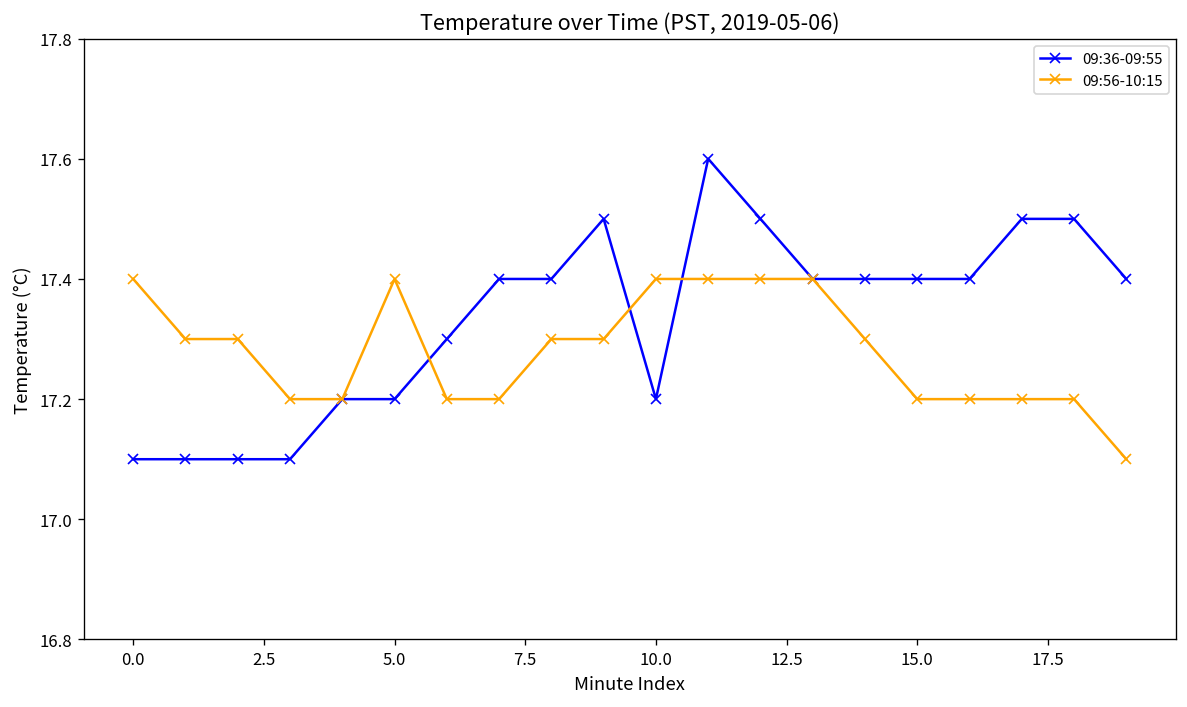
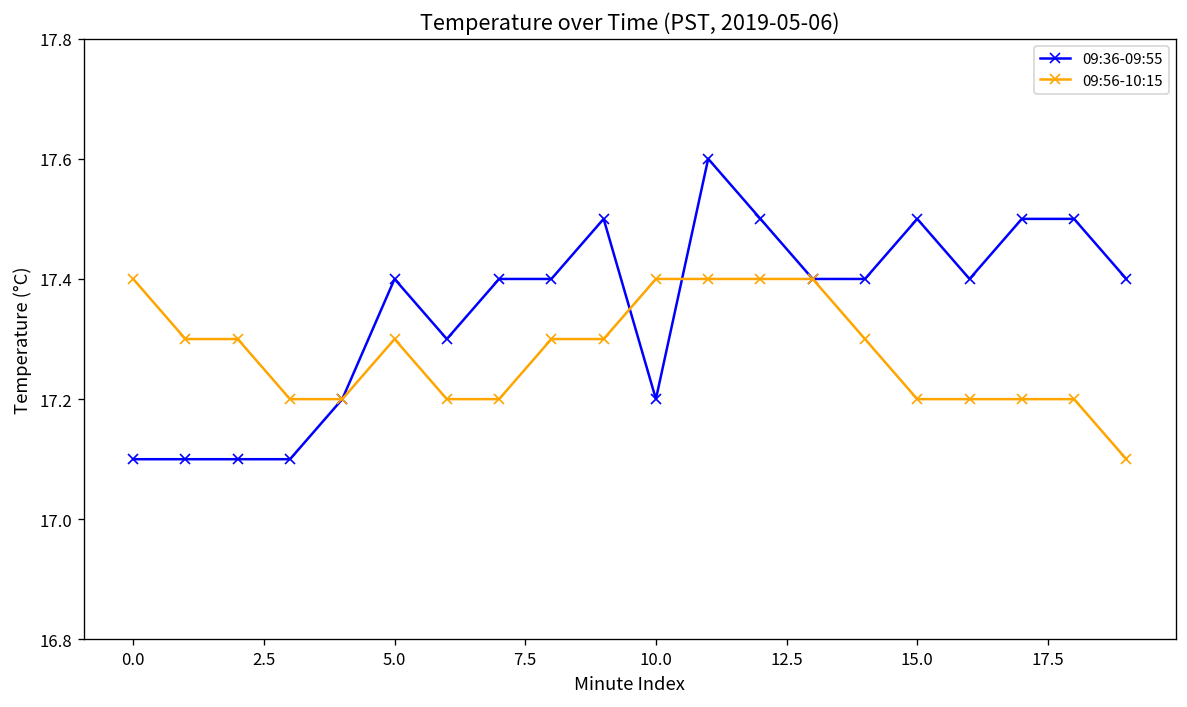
09:36-09:55, 5.0: 17.2 -> 17.4
09:56-10:15, 5.0: 17.4 -> 17.3
09:36-09:55, 15.0: 17.4 -> 17.5
